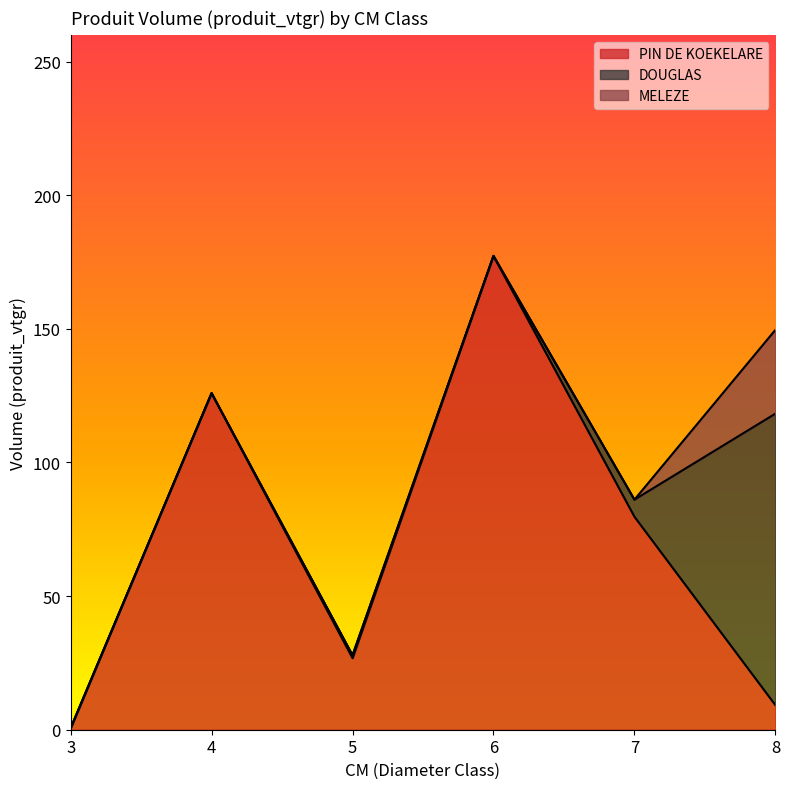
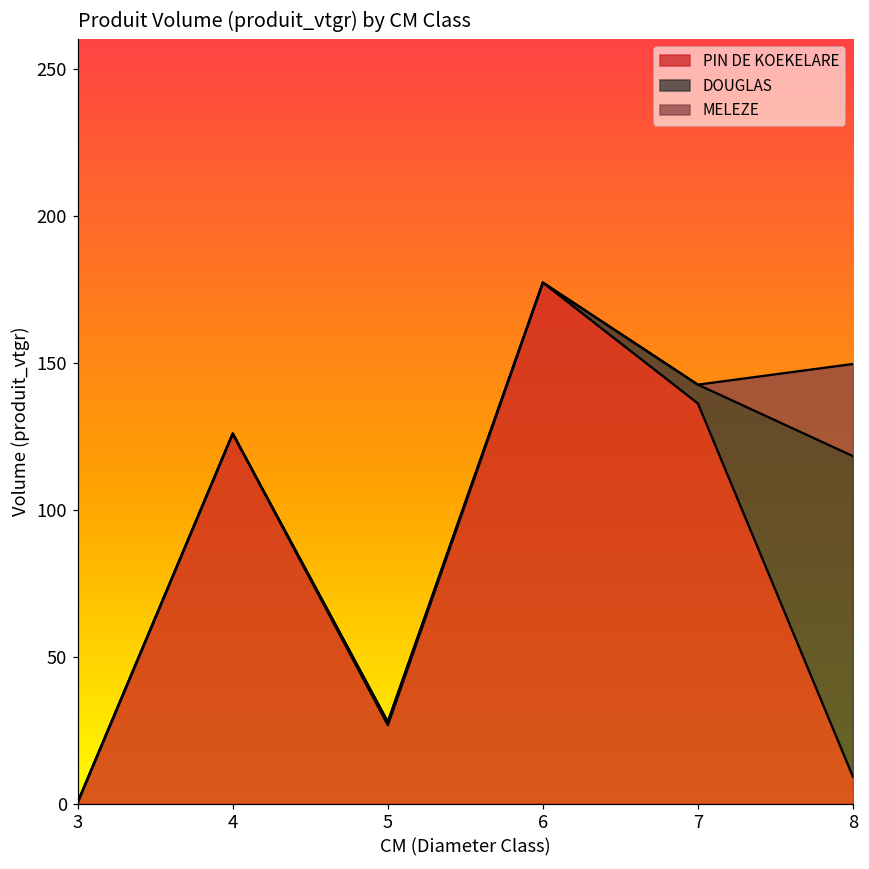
PIN DE KOEKELARE, 7: 80 -> 136
